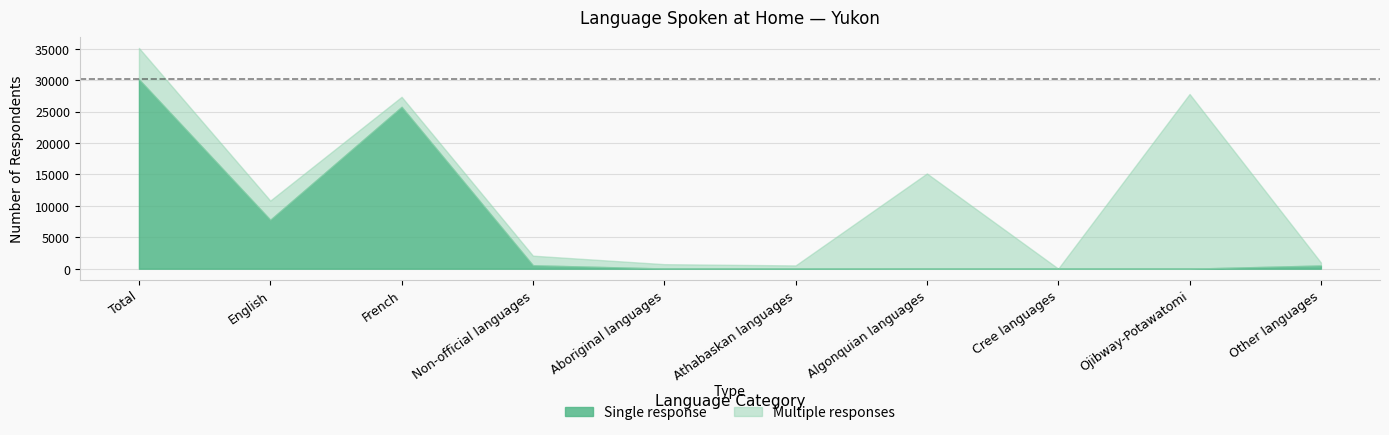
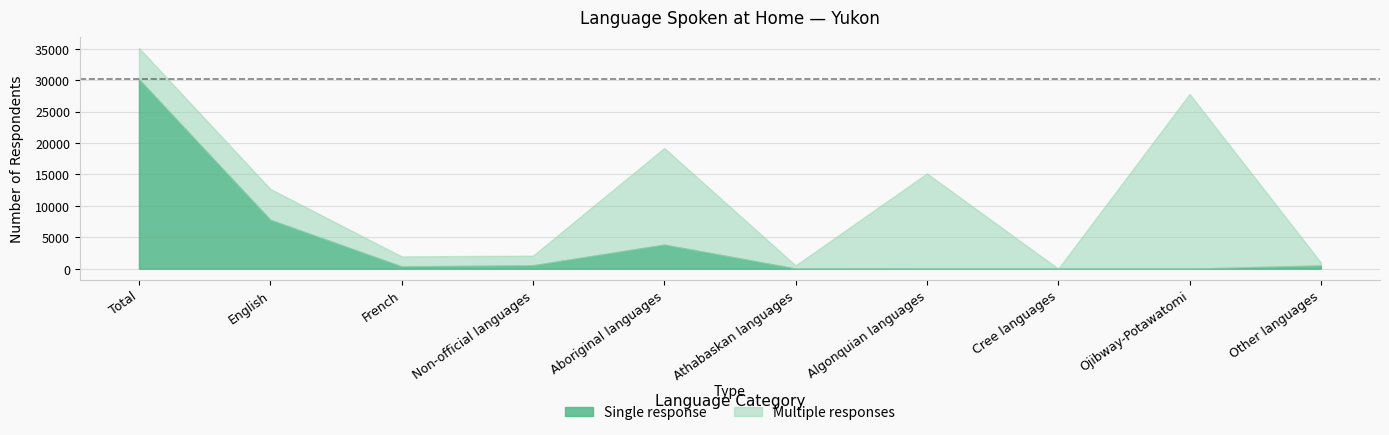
Multiple responses, English: 3000 -> 5000
Single response, French: 26000 -> 0
Single response, Aboriginal languages: 0 -> 4000
Multiple responses, Aboriginal languages: 1000 -> 15000
